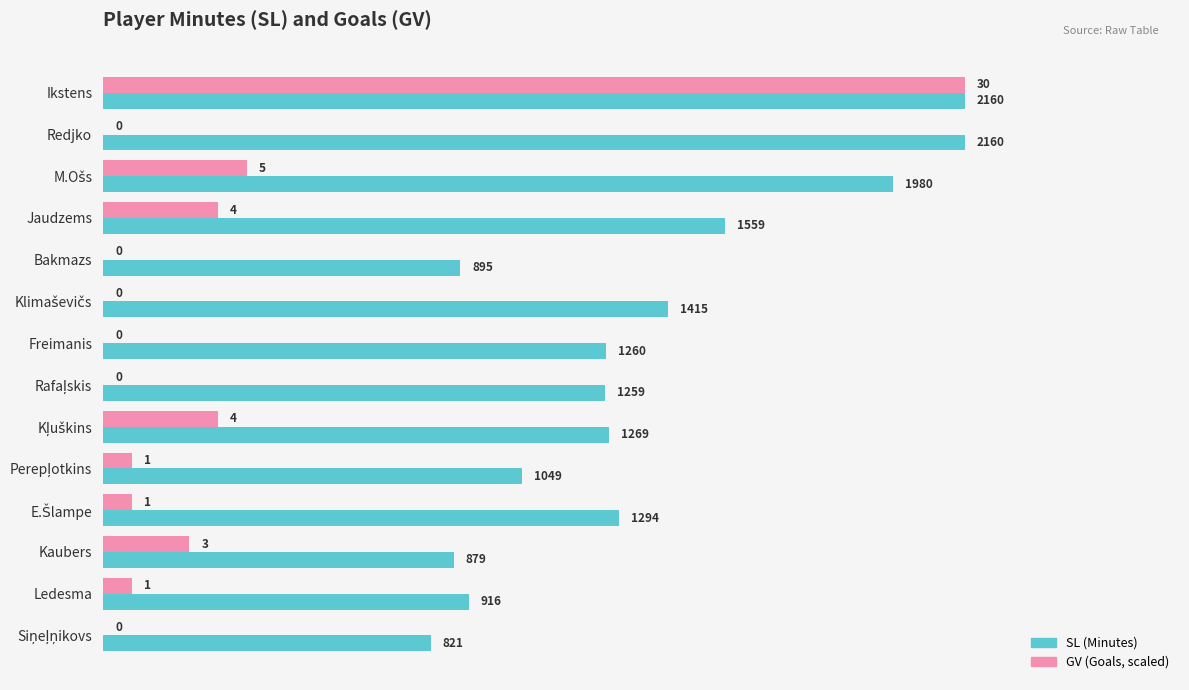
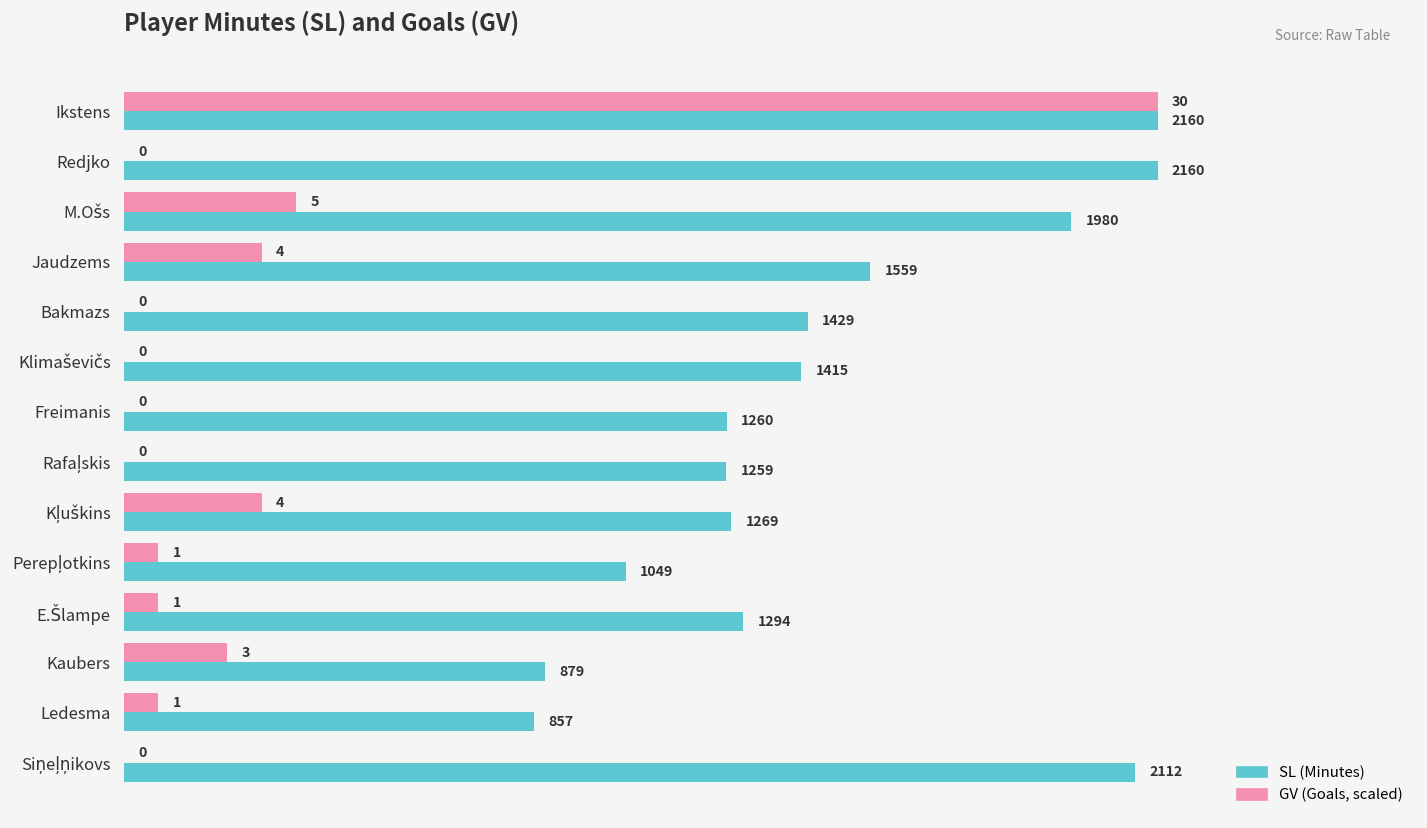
SL (Minutes), Bakmazs: 895 -> 1429
SL (Minutes), Ledesma: 916 -> 857
SL (Minutes), Siņeļņikovs: 821 -> 2112
